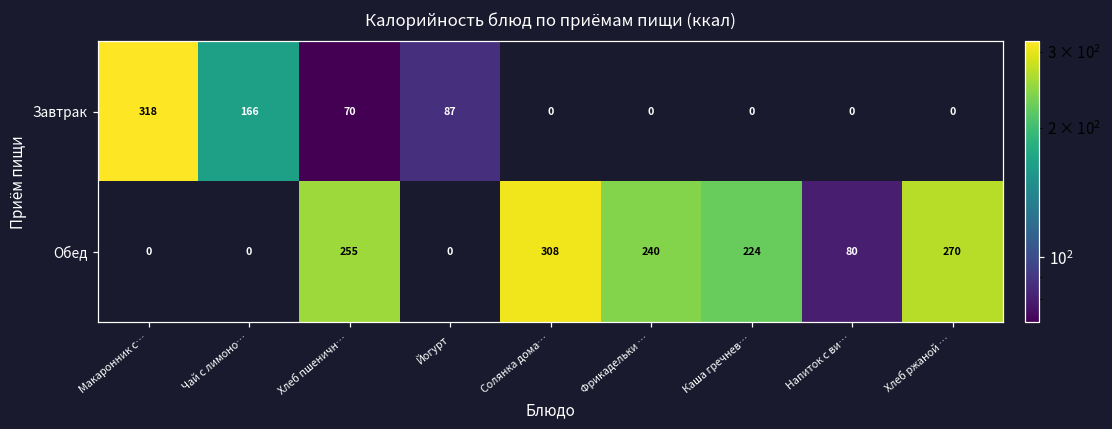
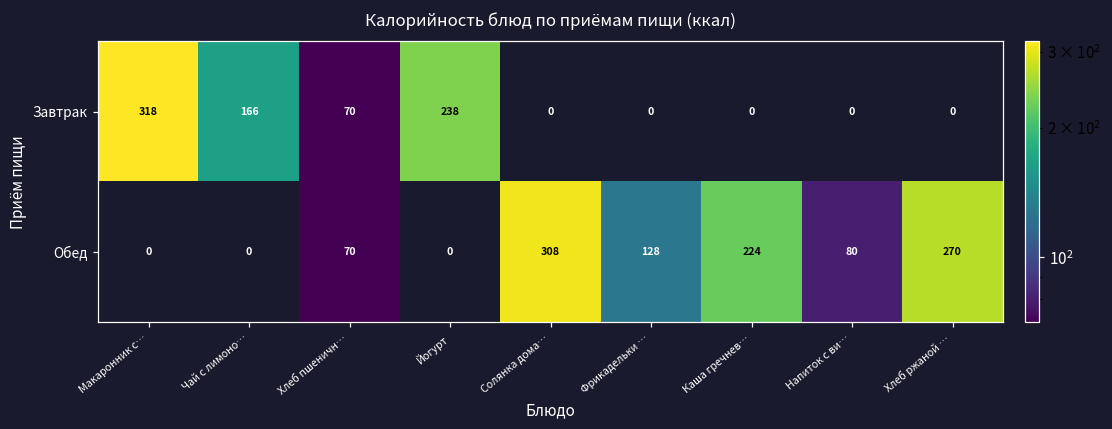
Завтрак, Йогурт: 87 -> 238
Обед, Хлеб пшеничн…: 255 -> 70
Обед, Фрикадельки …: 240 -> 128
